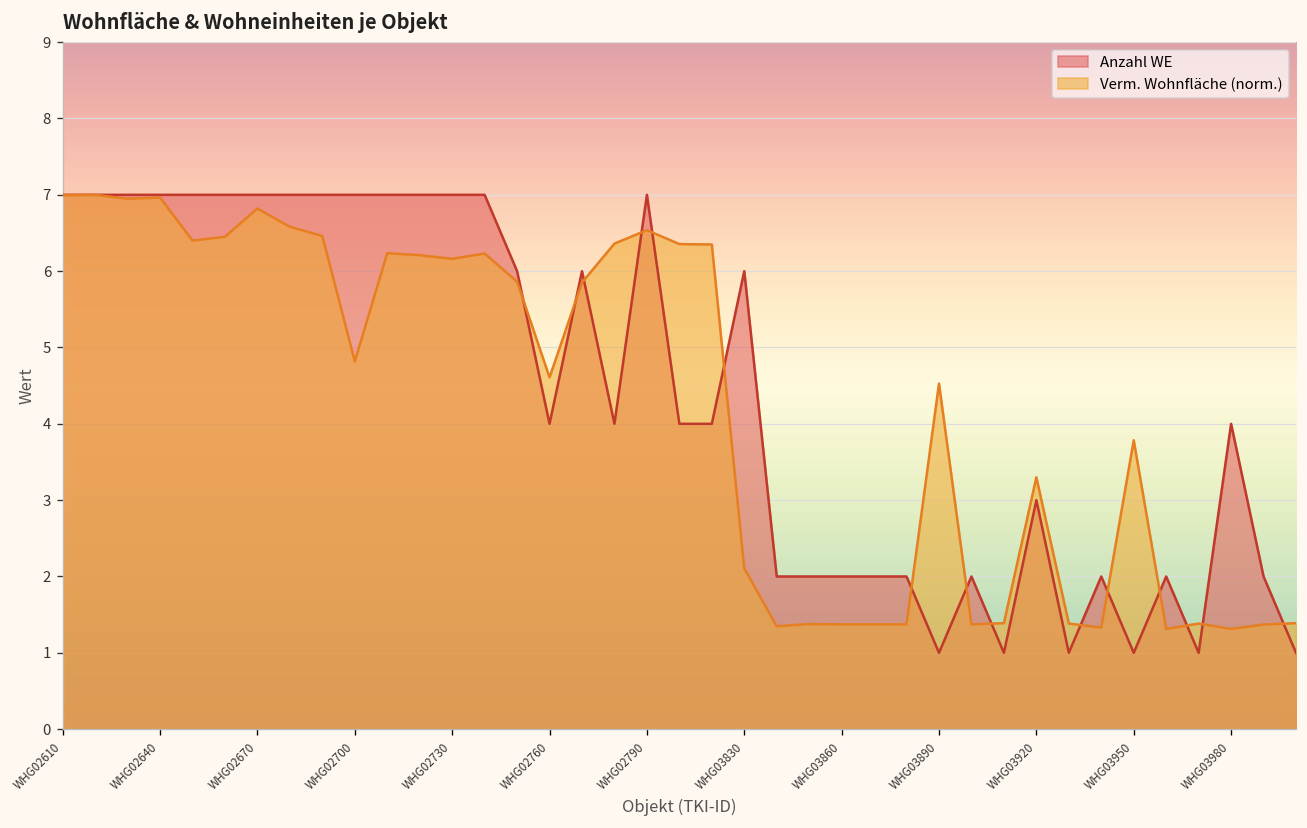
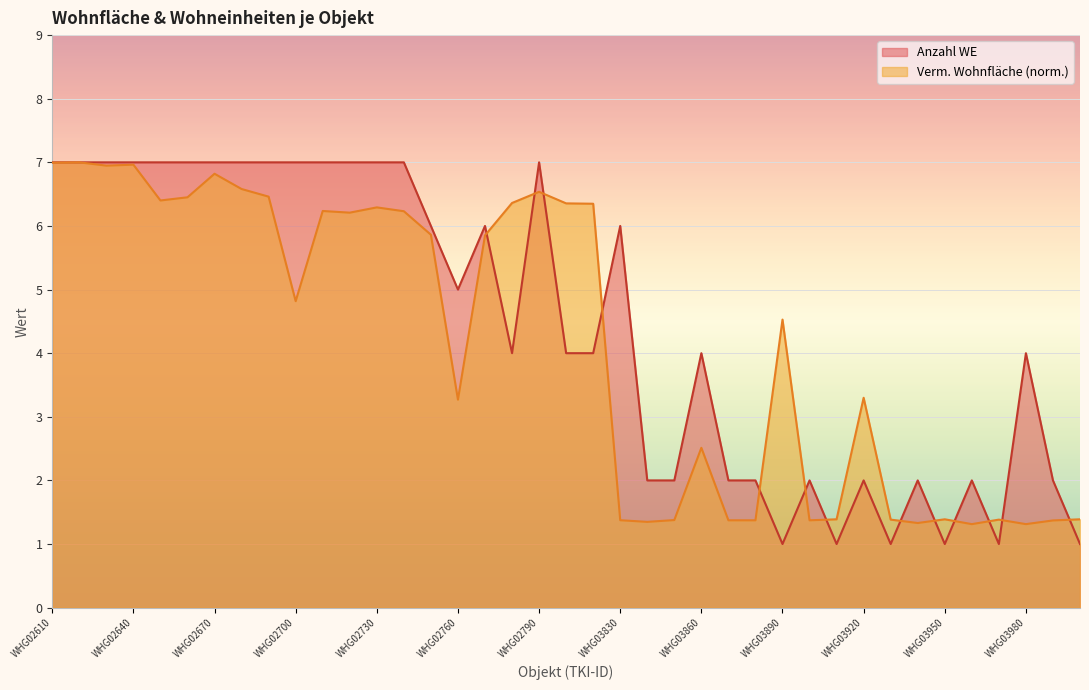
Verm. Wohnfläche (norm.), WHG02730: 6.2 -> 6.3
Anzahl WE, WHG02760: 4 -> 5
Verm. Wohnfläche (norm.), WHG02760: 4.6 -> 3.3
Verm. Wohnfläche (norm.), WHG03830: 2.1 -> 1.4
Anzahl WE, WHG03860: 2 -> 4
Verm. Wohnfläche (norm.), WHG03860: 1.4 -> 2.5
Anzahl WE, WHG03920: 3 -> 2
Verm. Wohnfläche (norm.), WHG03950: 3.8 -> 1.4
